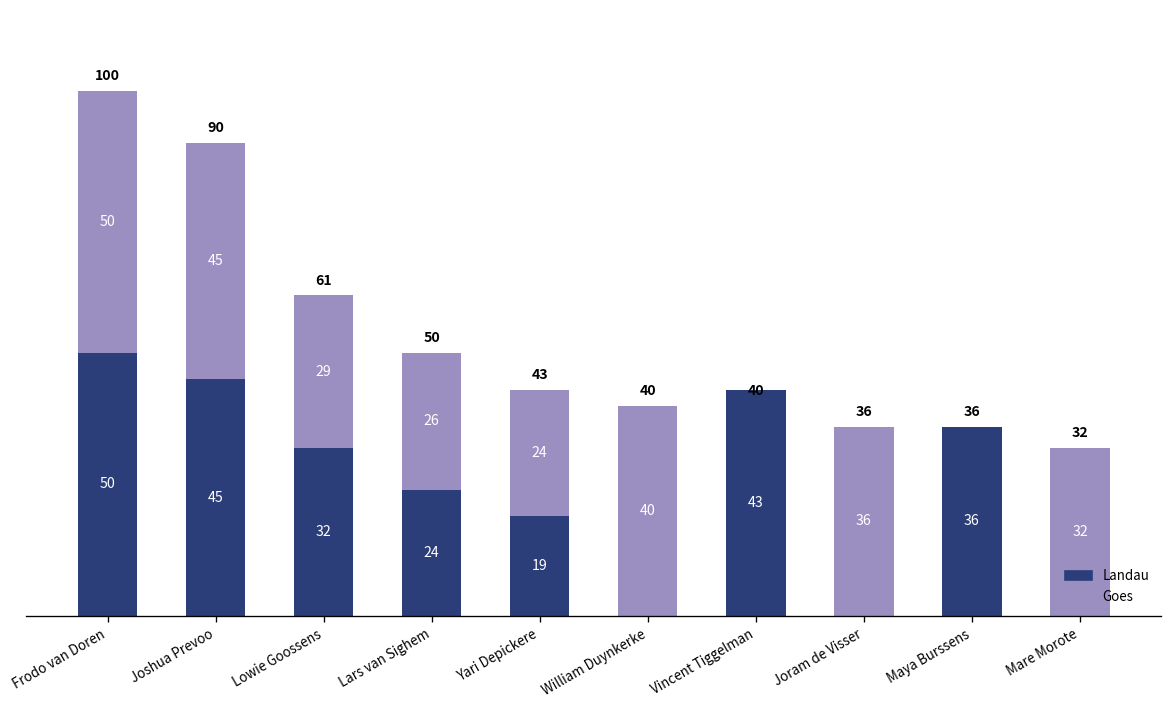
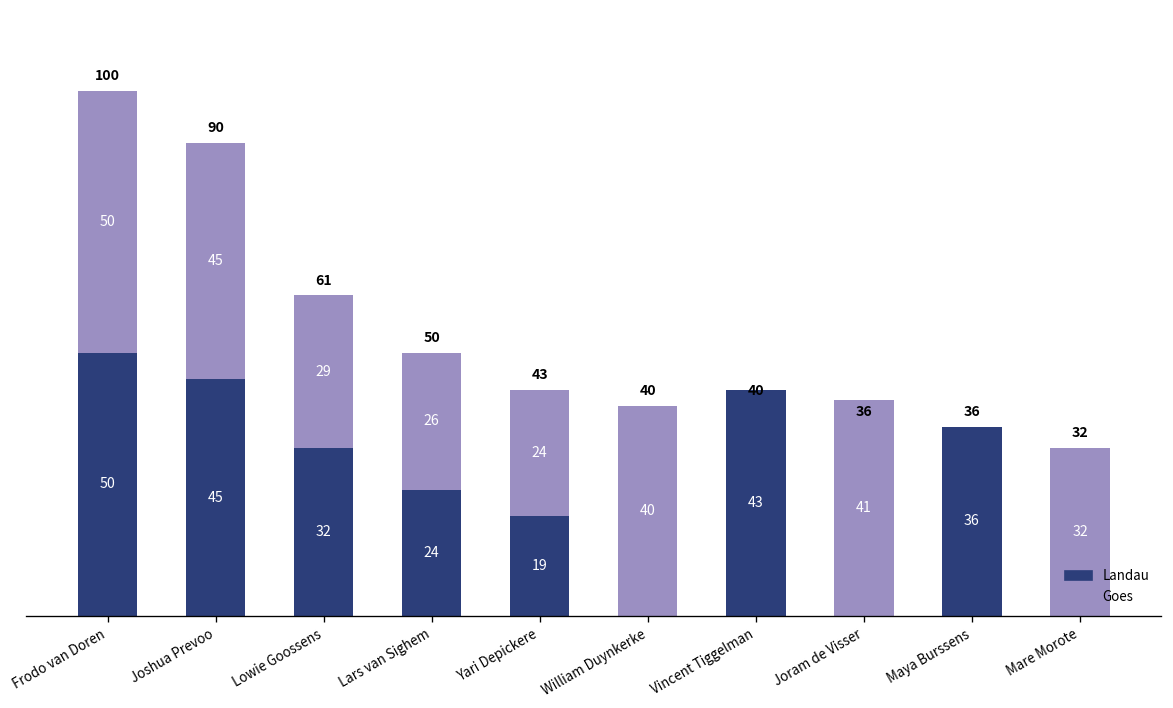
Goes, Joram de Visser: 36 -> 41
